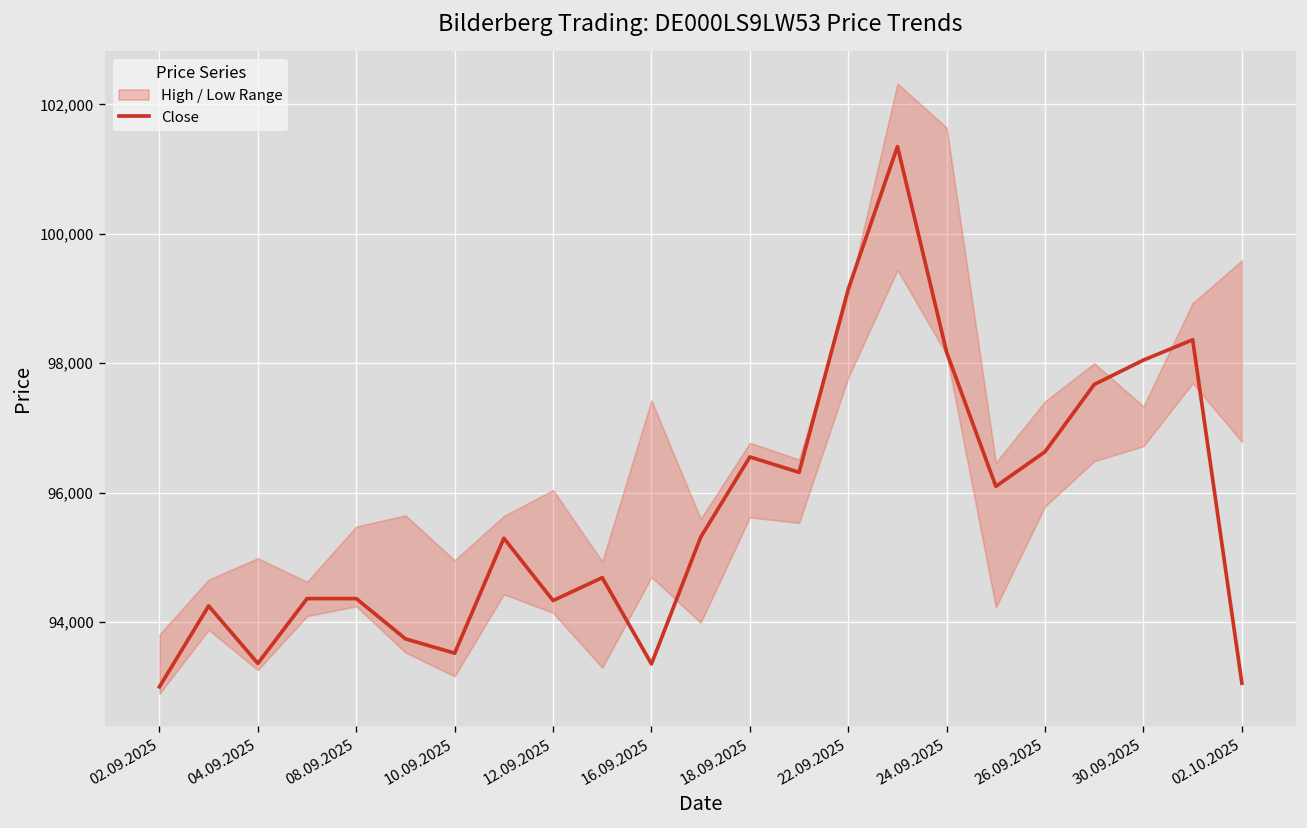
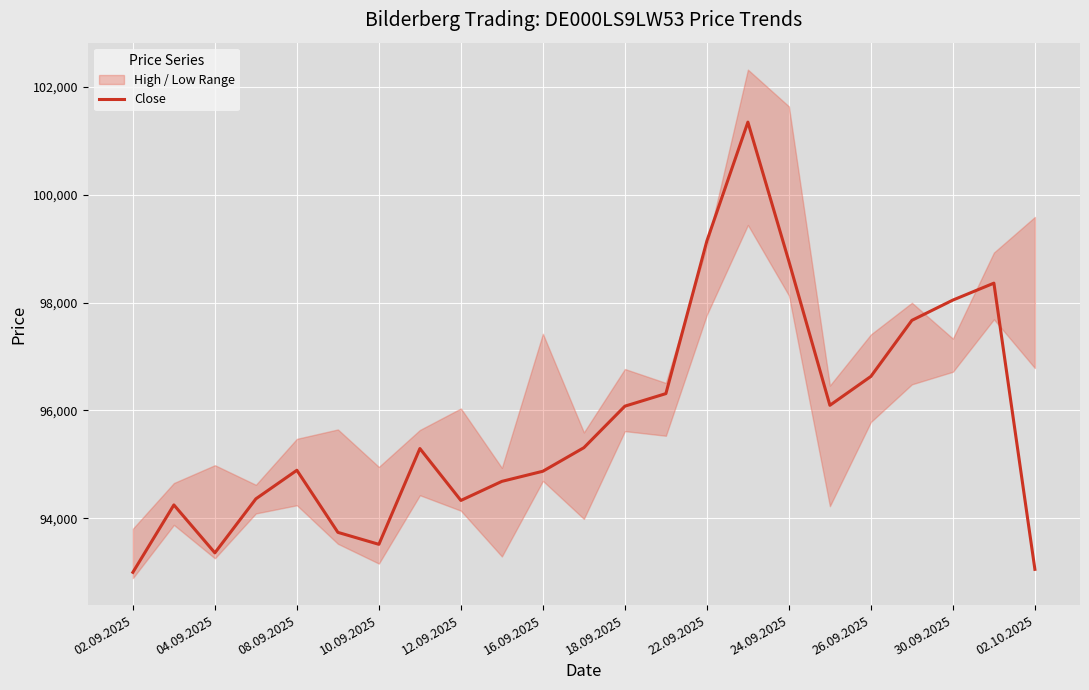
Close, 08.09.2025: 94,400 -> 94,900
Close, 16.09.2025: 93,400 -> 94,900
Close, 18.09.2025: 96,600 -> 96,100
Close, 24.09.2025: 98,200 -> 98,800
